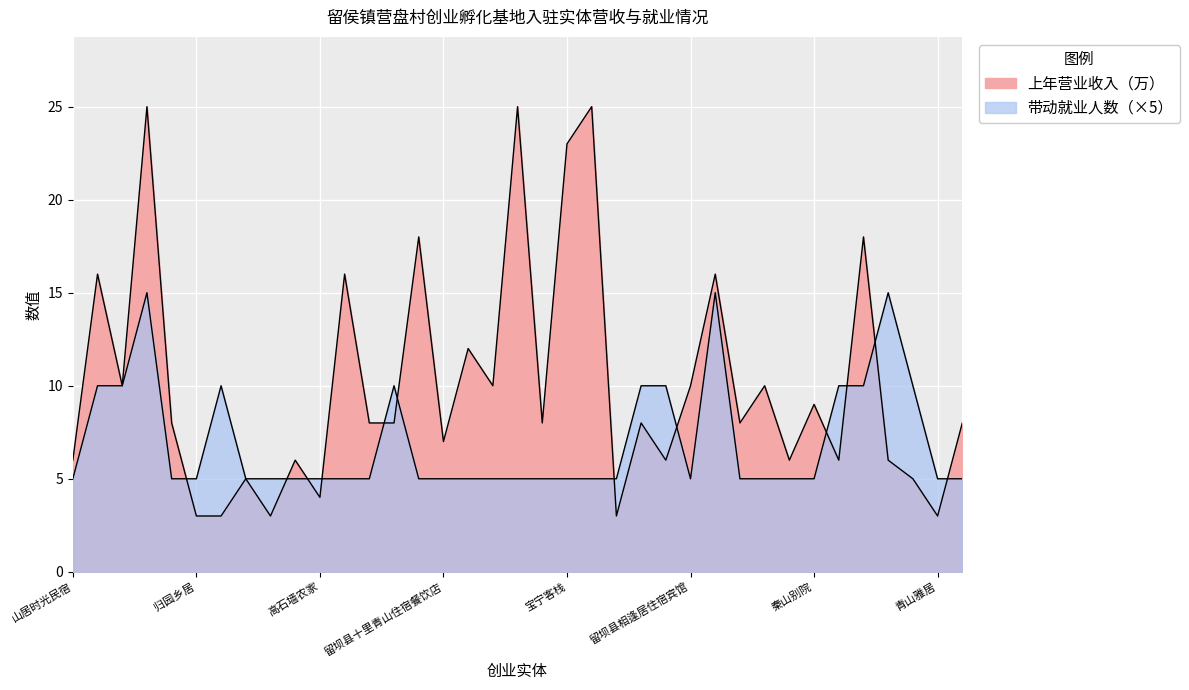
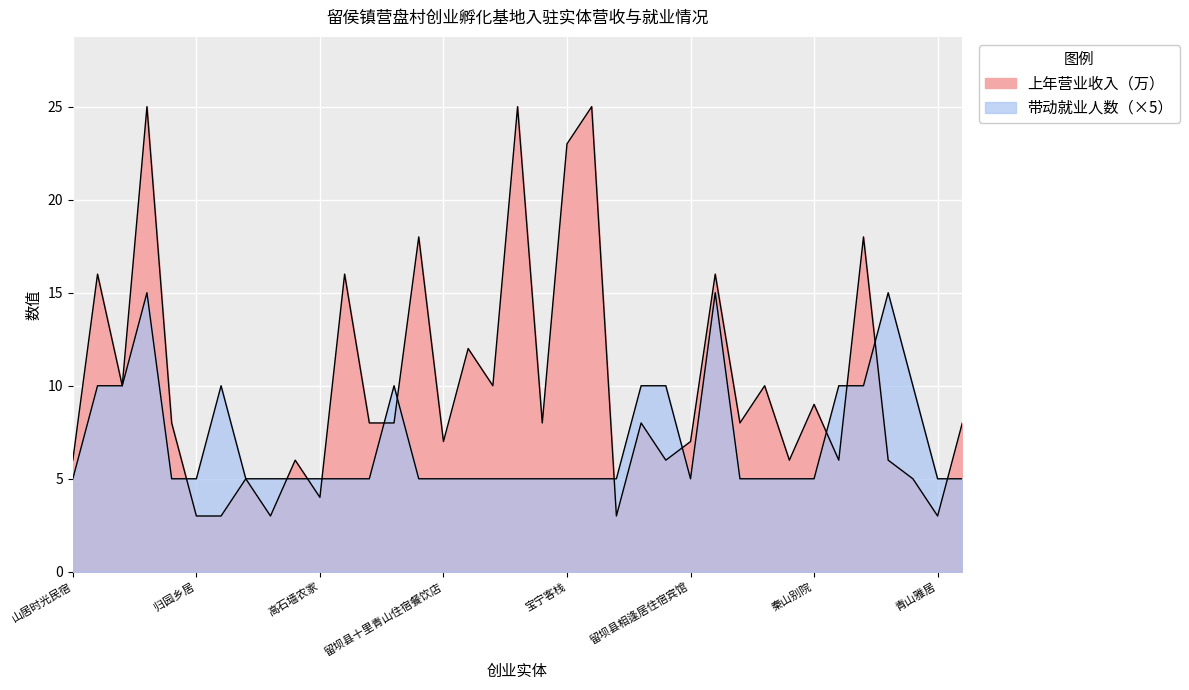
上年营业收入（万）, 留坝县相逢居住宿宾馆: 10 -> 7
